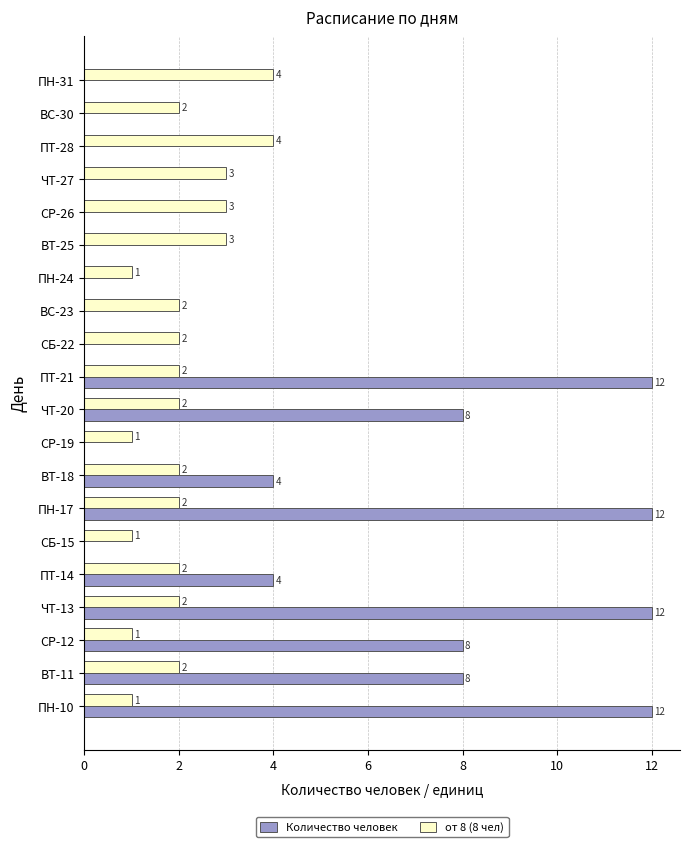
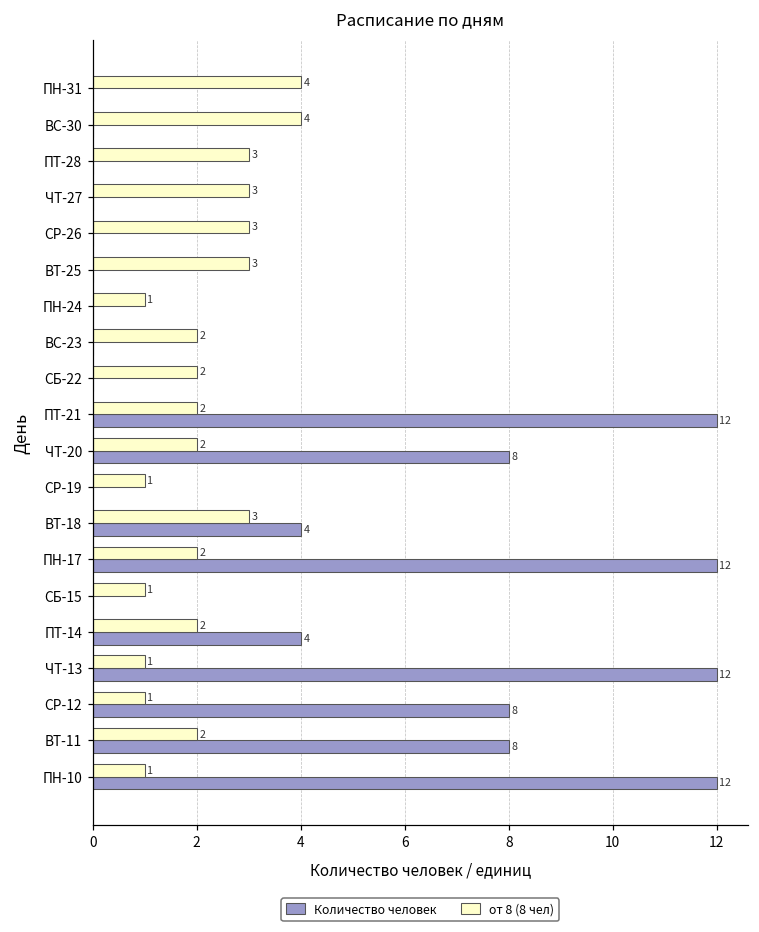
от 8 (8 чел), ВС-30: 2 -> 4
от 8 (8 чел), ПТ-28: 4 -> 3
от 8 (8 чел), ВТ-18: 2 -> 3
от 8 (8 чел), ЧТ-13: 2 -> 1
